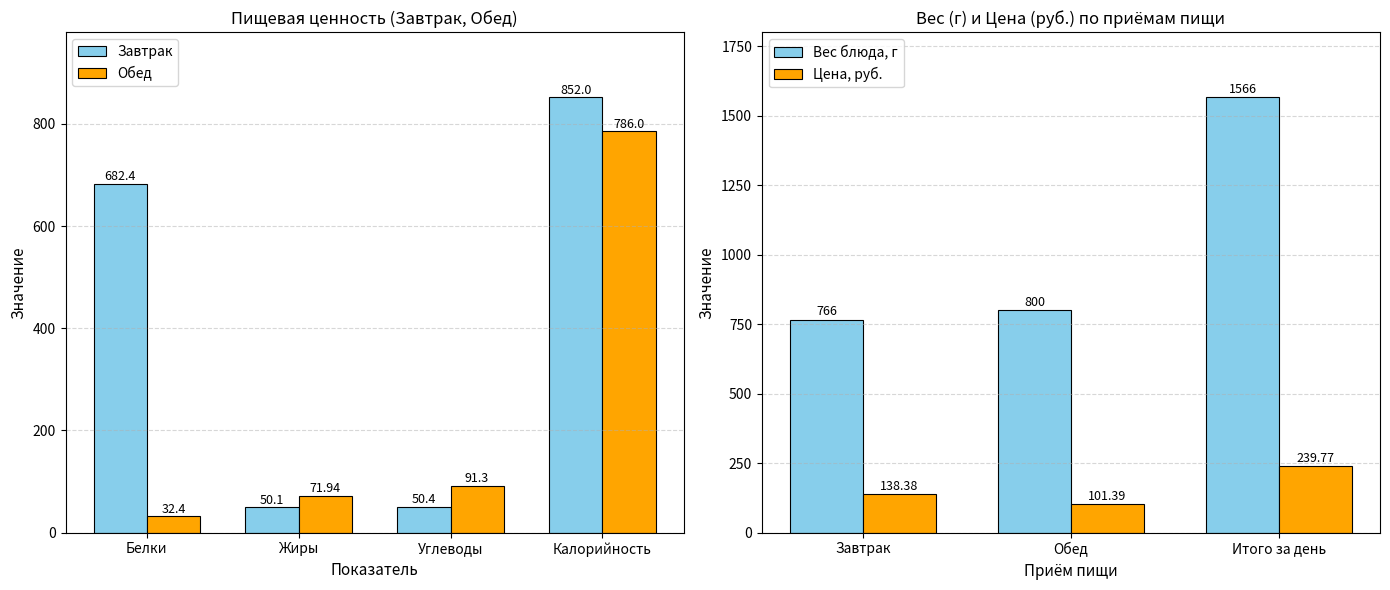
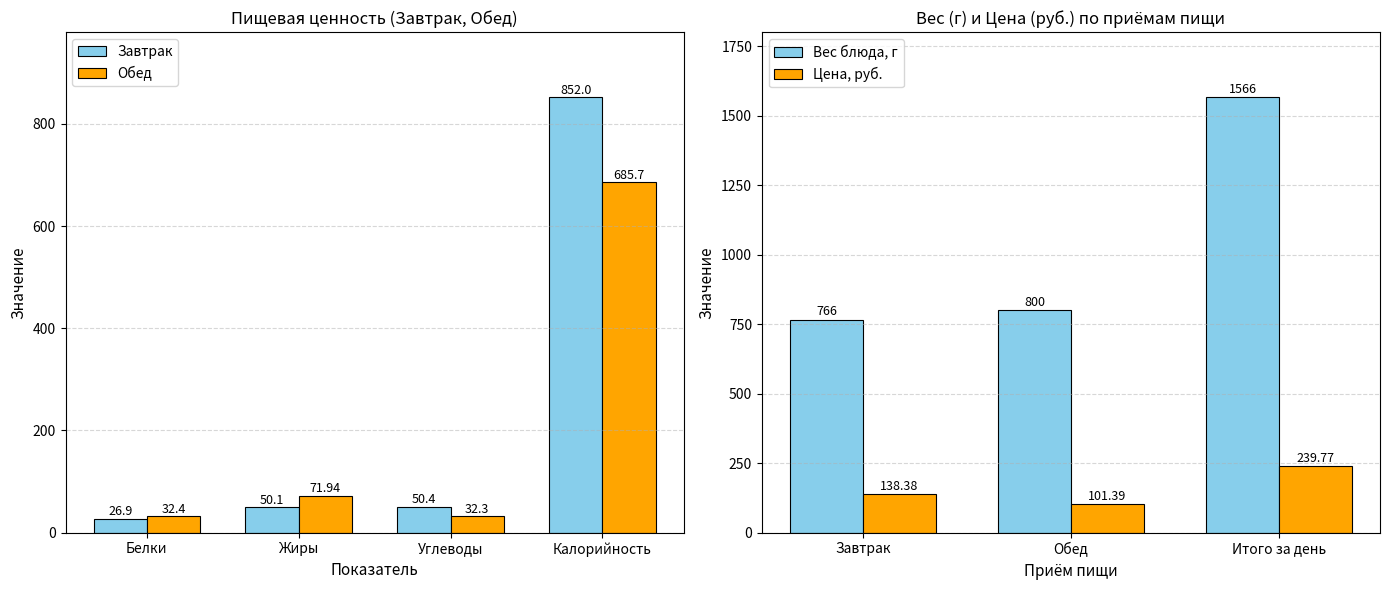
Пищевая ценность (Завтрак, Обед), Завтрак, Белки: 682.4 -> 26.9
Пищевая ценность (Завтрак, Обед), Обед, Углеводы: 91.3 -> 32.3
Пищевая ценность (Завтрак, Обед), Обед, Калорийность: 786.0 -> 685.7
